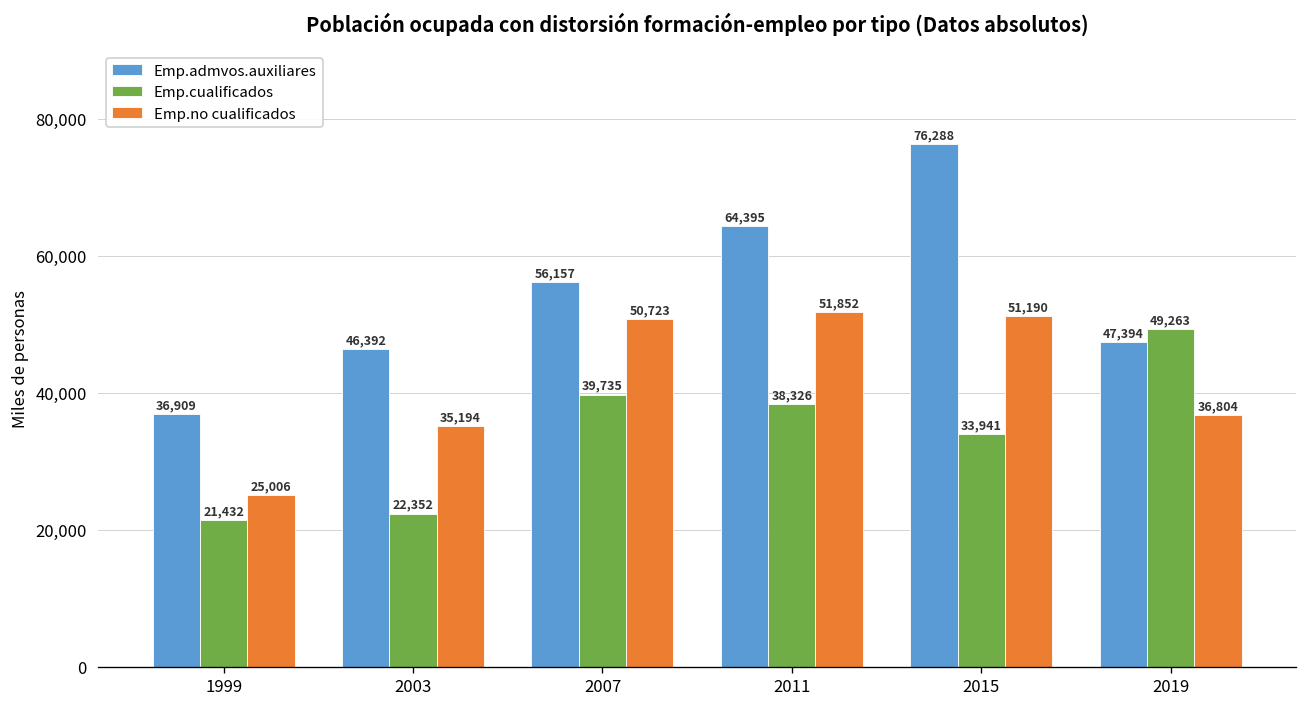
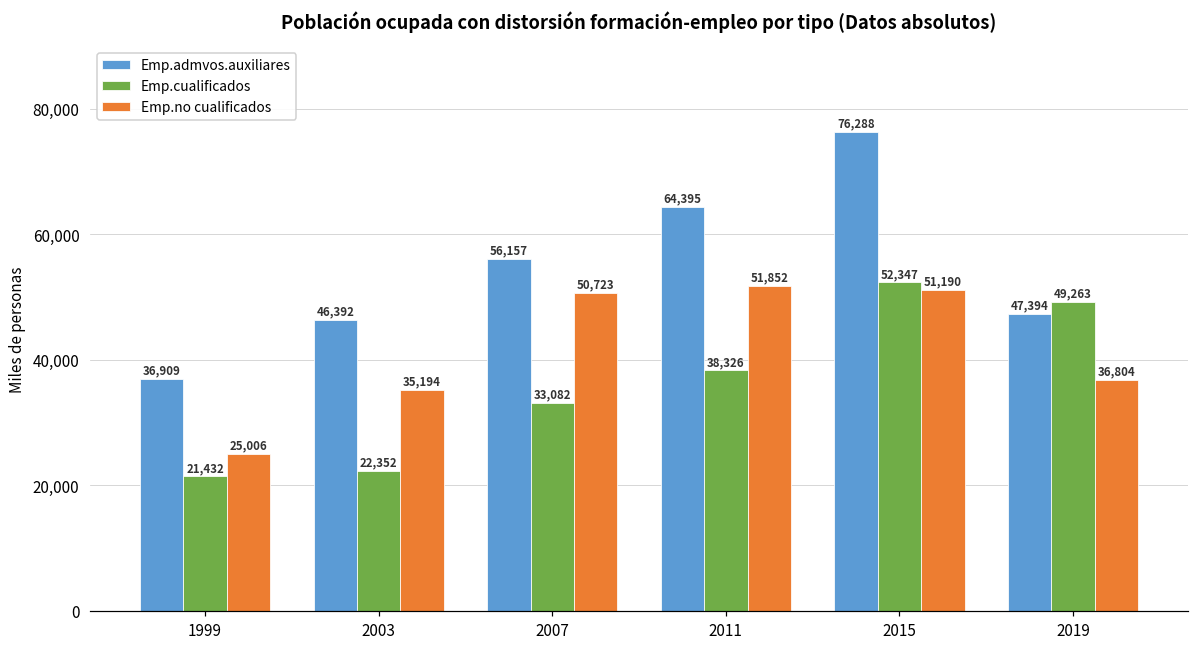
Emp.cualificados, 2007: 39,735 -> 33,082
Emp.cualificados, 2015: 33,941 -> 52,347
